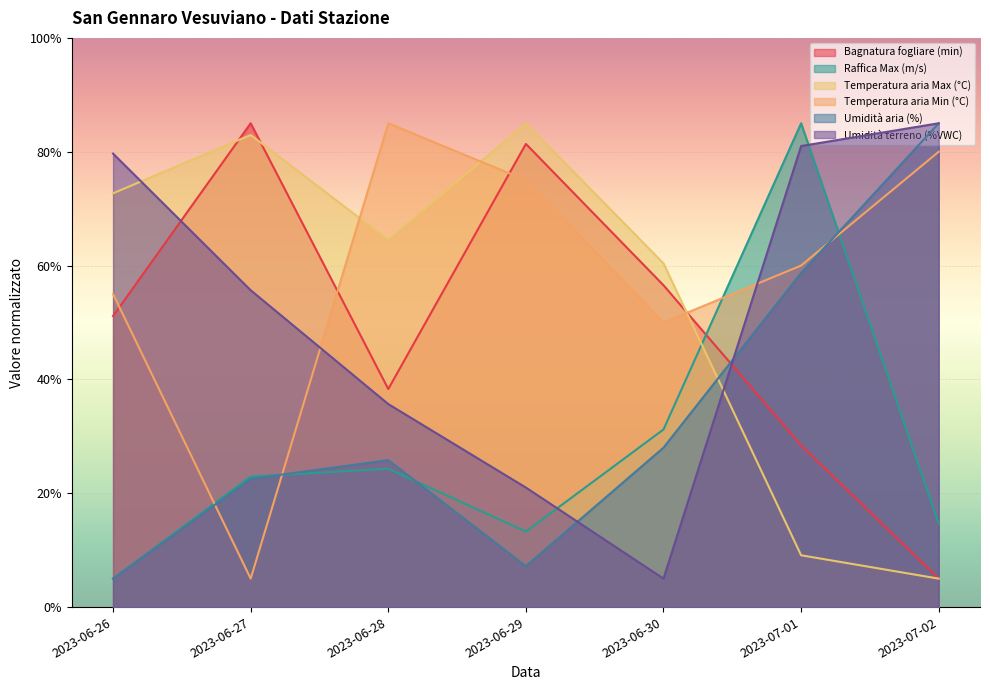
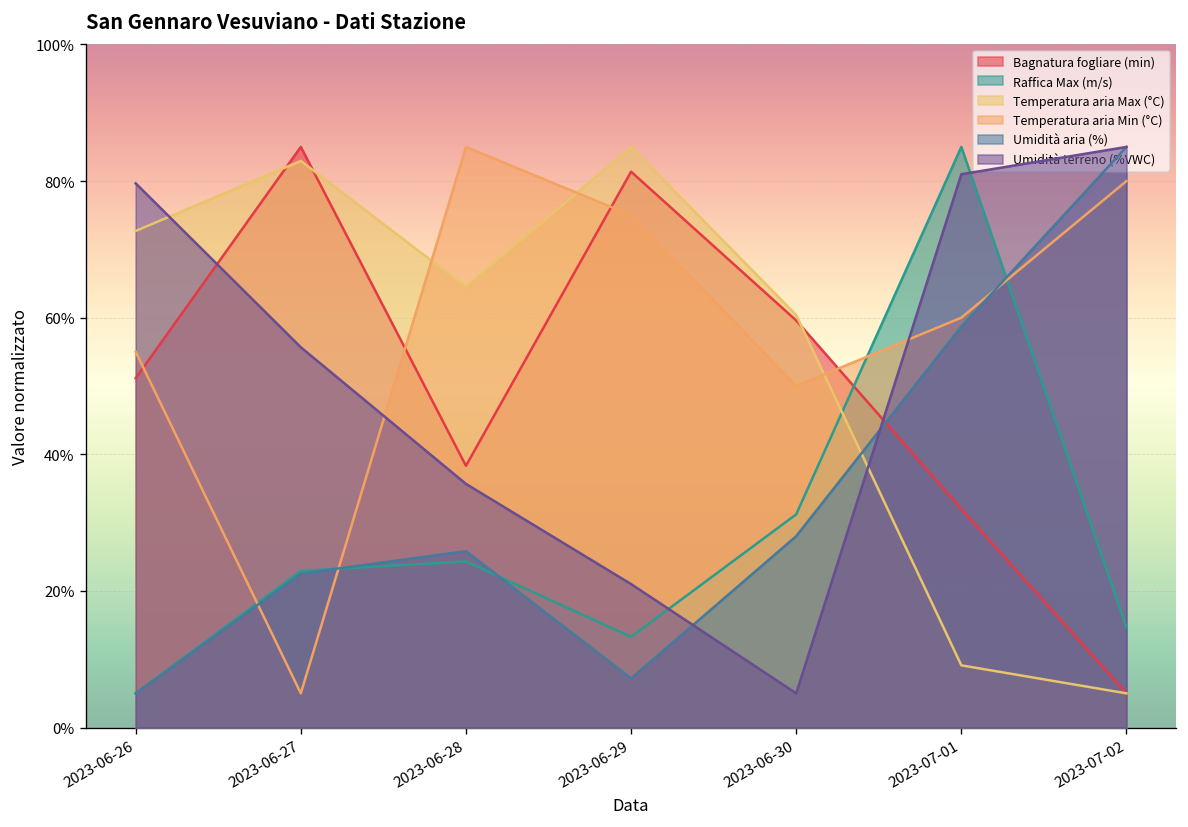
Bagnatura fogliare (min), 2023-06-30: 57% -> 60%
Bagnatura fogliare (min), 2023-07-01: 28% -> 32%
